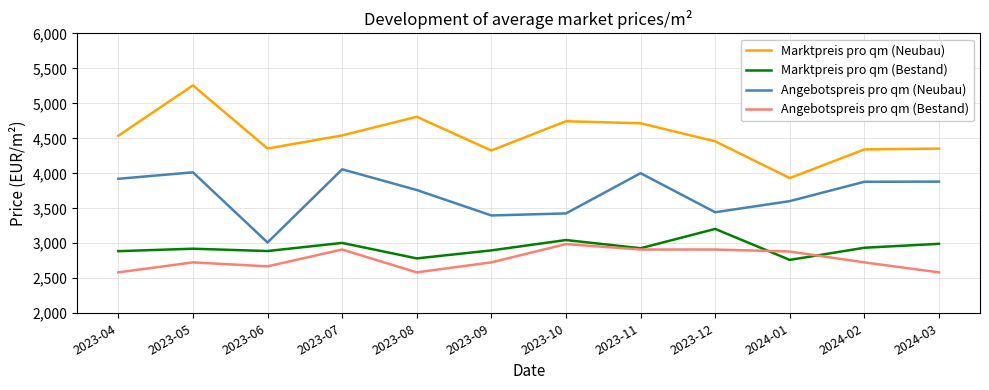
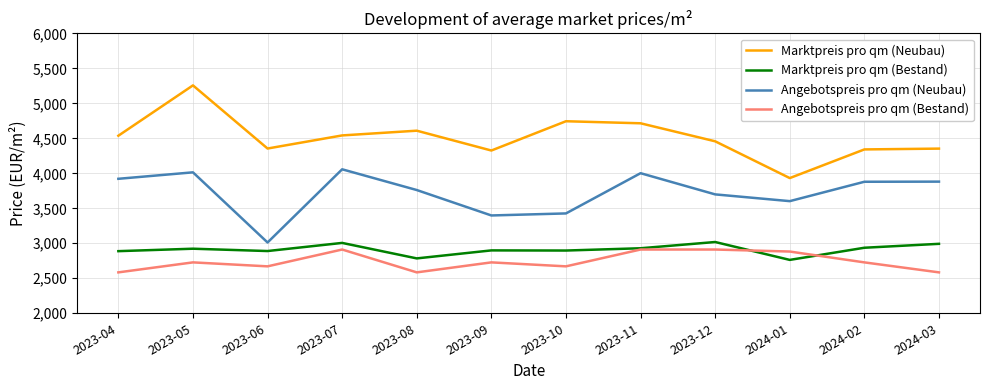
Marktpreis pro qm (Neubau), 2023-08: 4,800 -> 4,600
Marktpreis pro qm (Bestand), 2023-10: 3,000 -> 2,900
Angebotspreis pro qm (Bestand), 2023-10: 3,000 -> 2,700
Marktpreis pro qm (Bestand), 2023-12: 3,200 -> 3,000
Angebotspreis pro qm (Neubau), 2023-12: 3,400 -> 3,700
